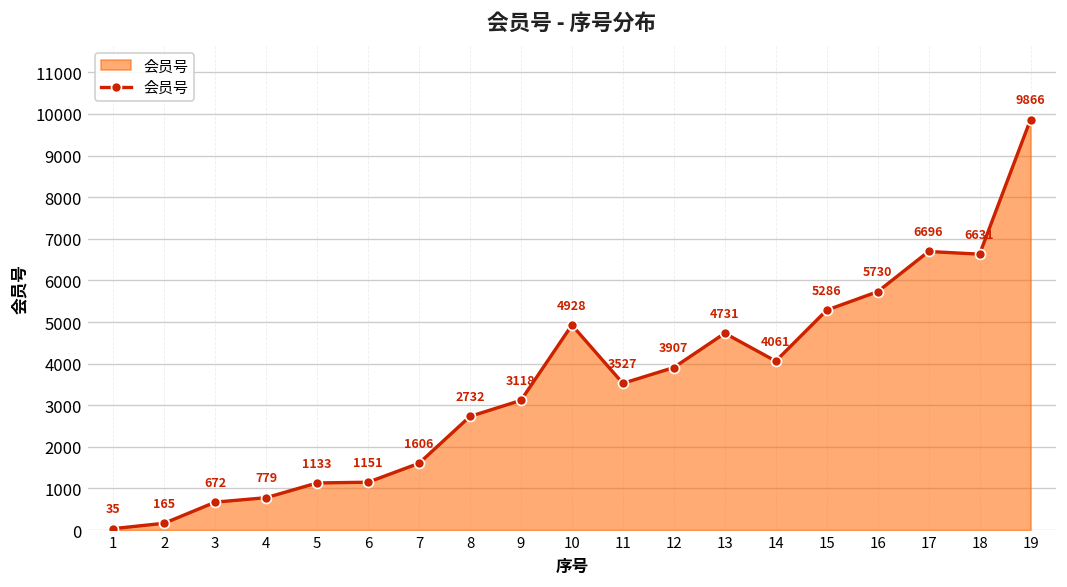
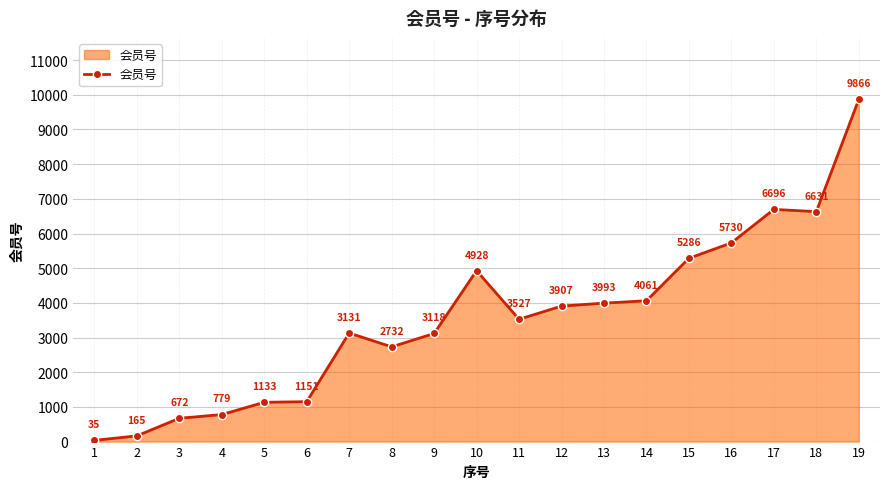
7: 1606 -> 3131
13: 4731 -> 3993
